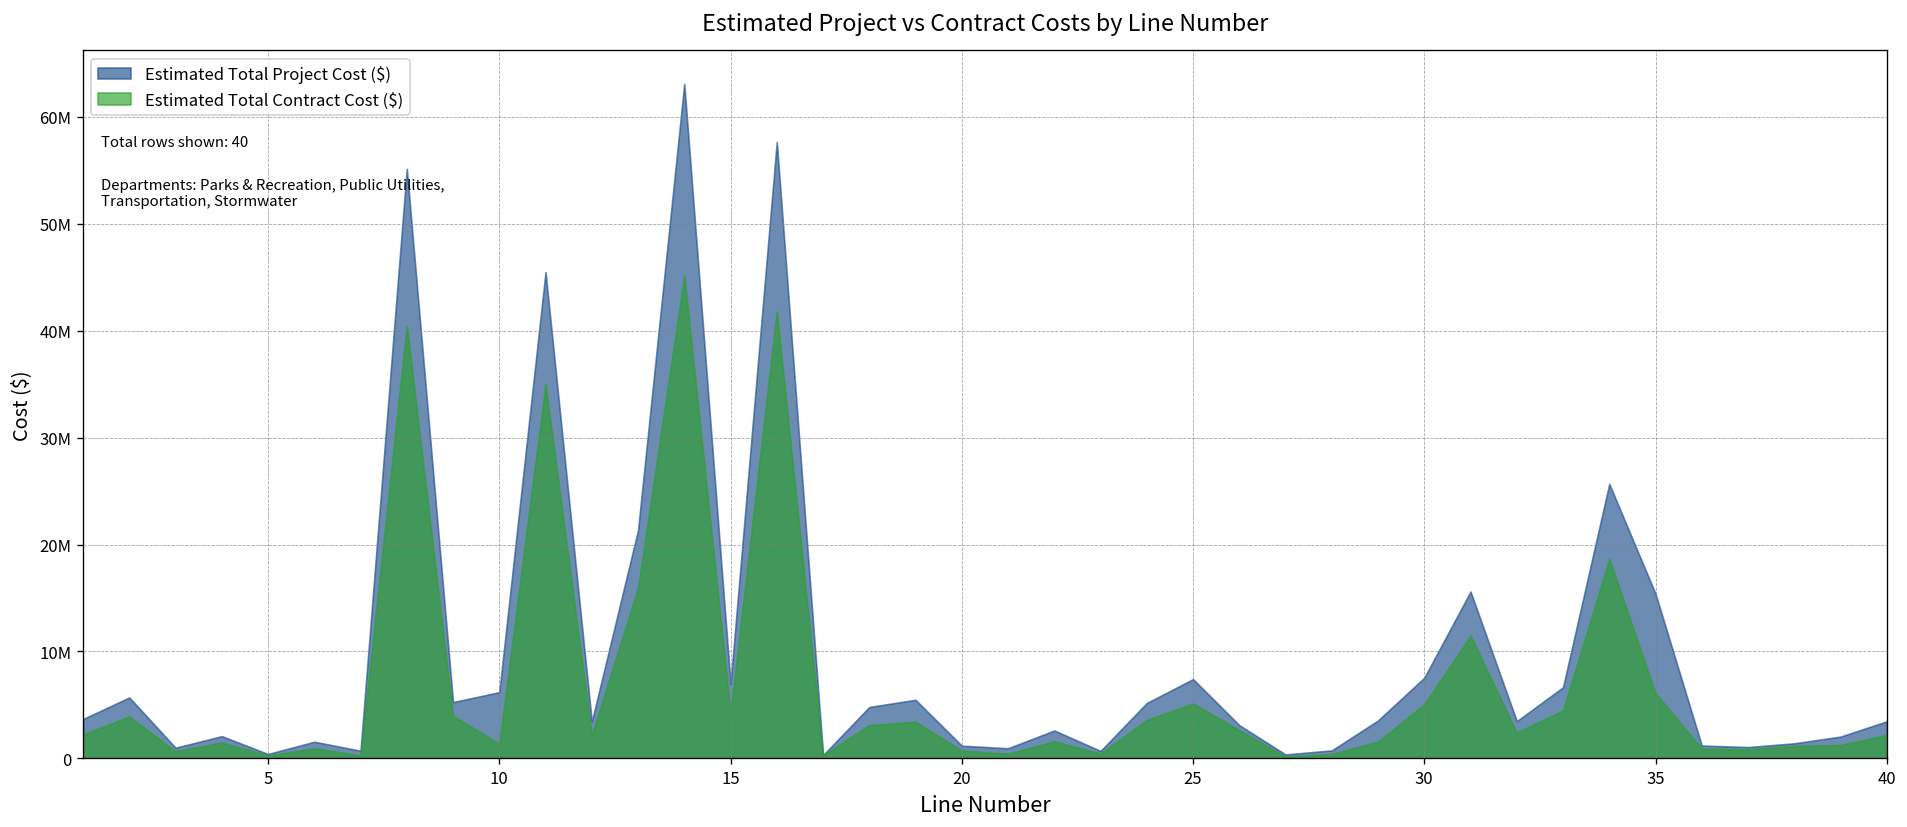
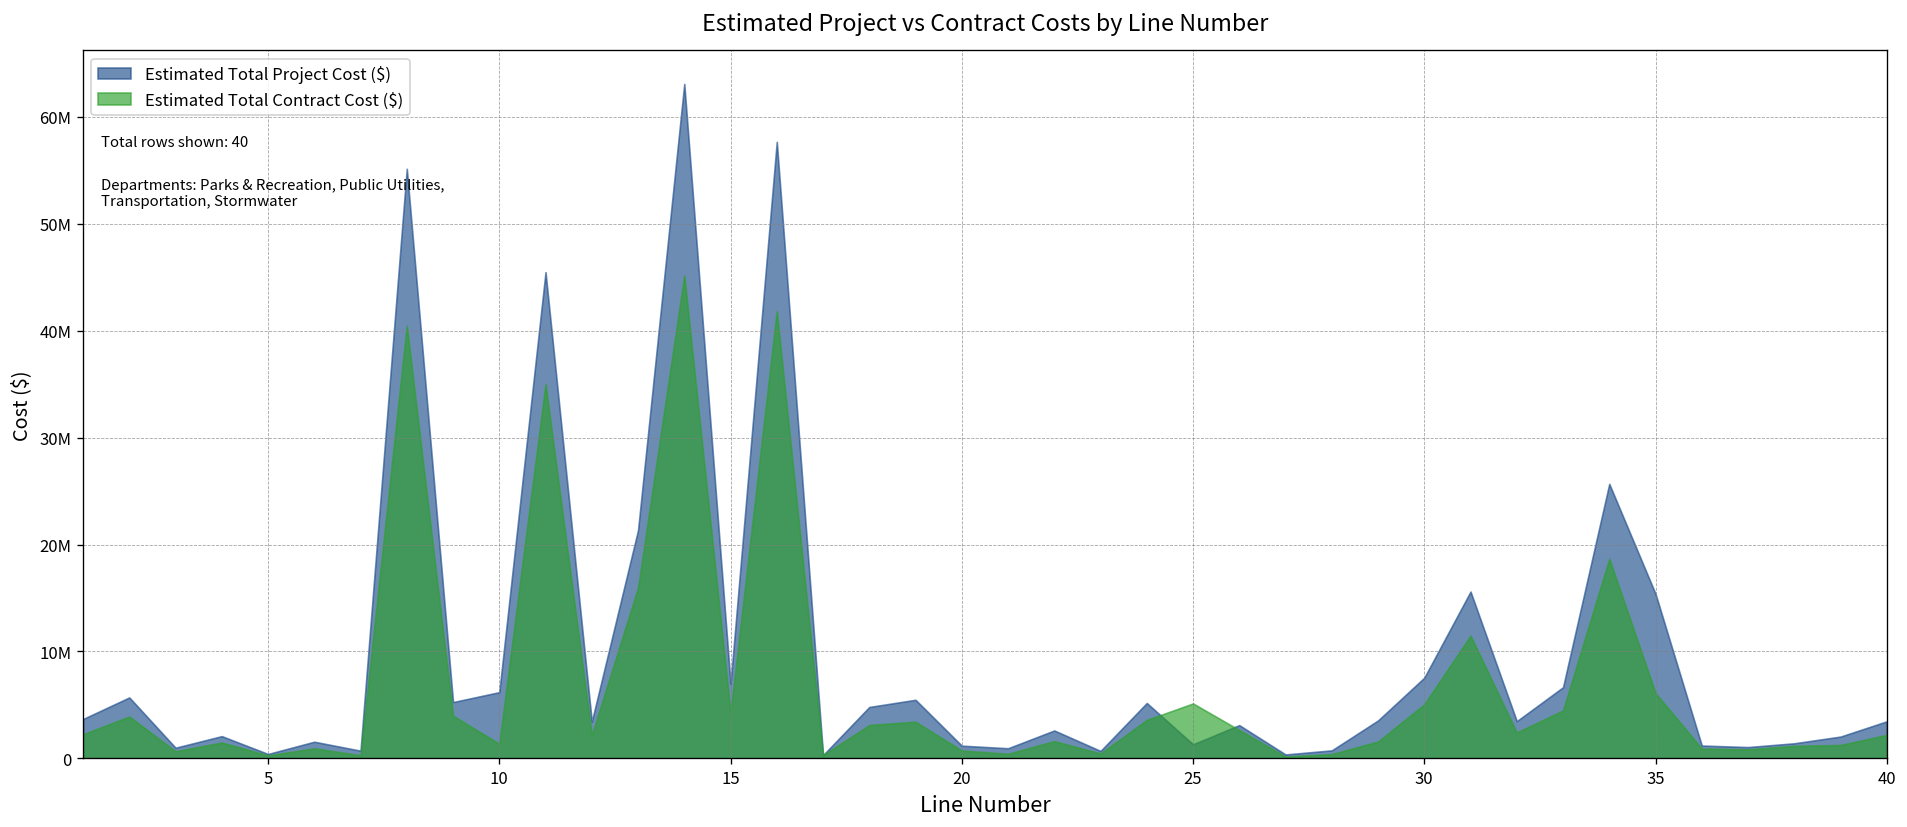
Estimated Total Project Cost ($), 25: 7000000 -> 1000000
